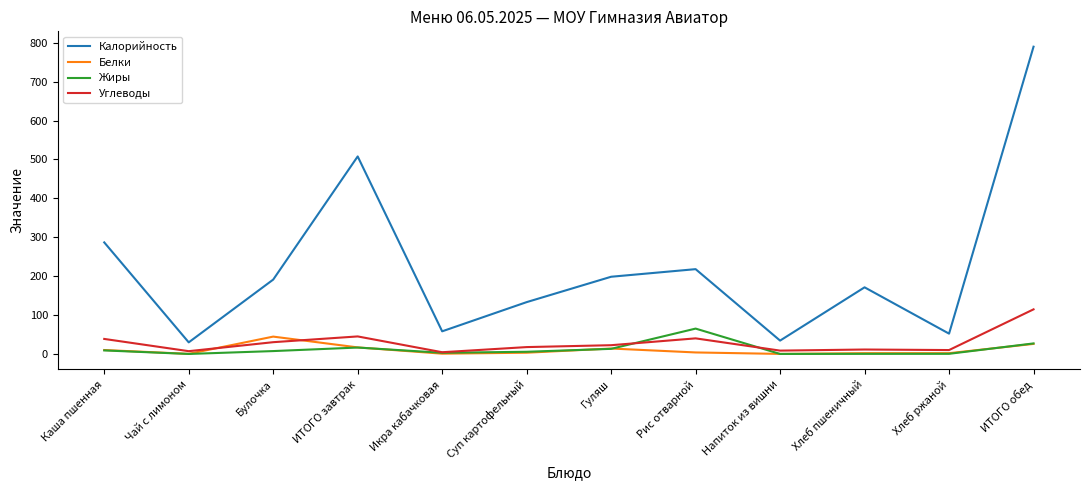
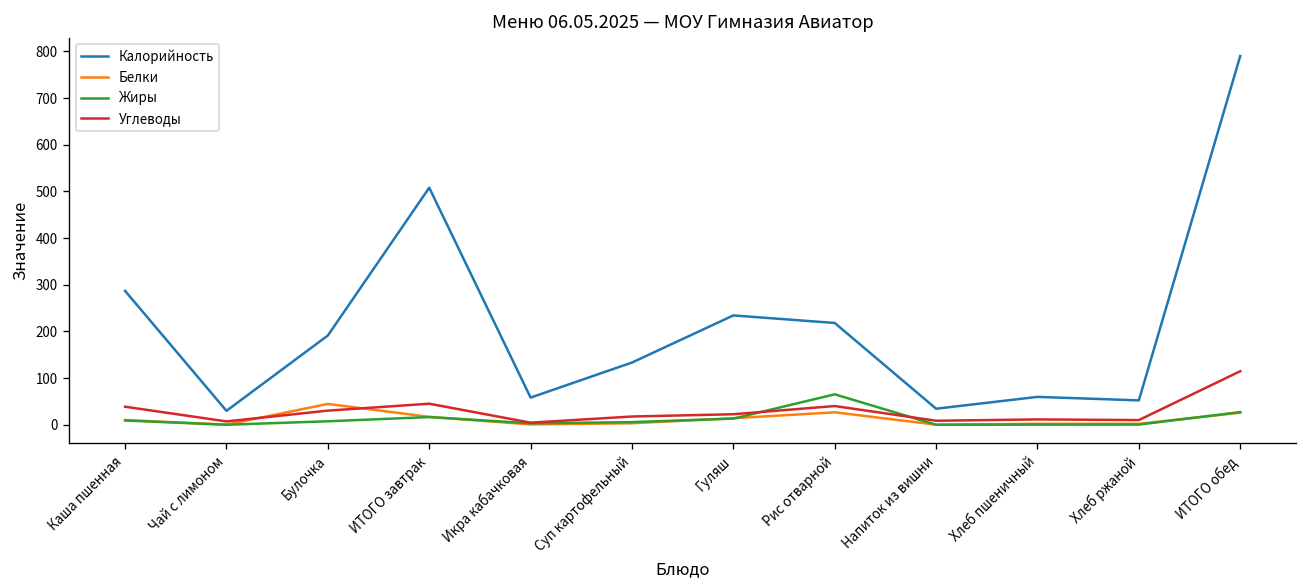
Калорийность, Гуляш: 200 -> 230
Белки, Рис отварной: 0 -> 30
Калорийность, Хлеб пшеничный: 170 -> 60
